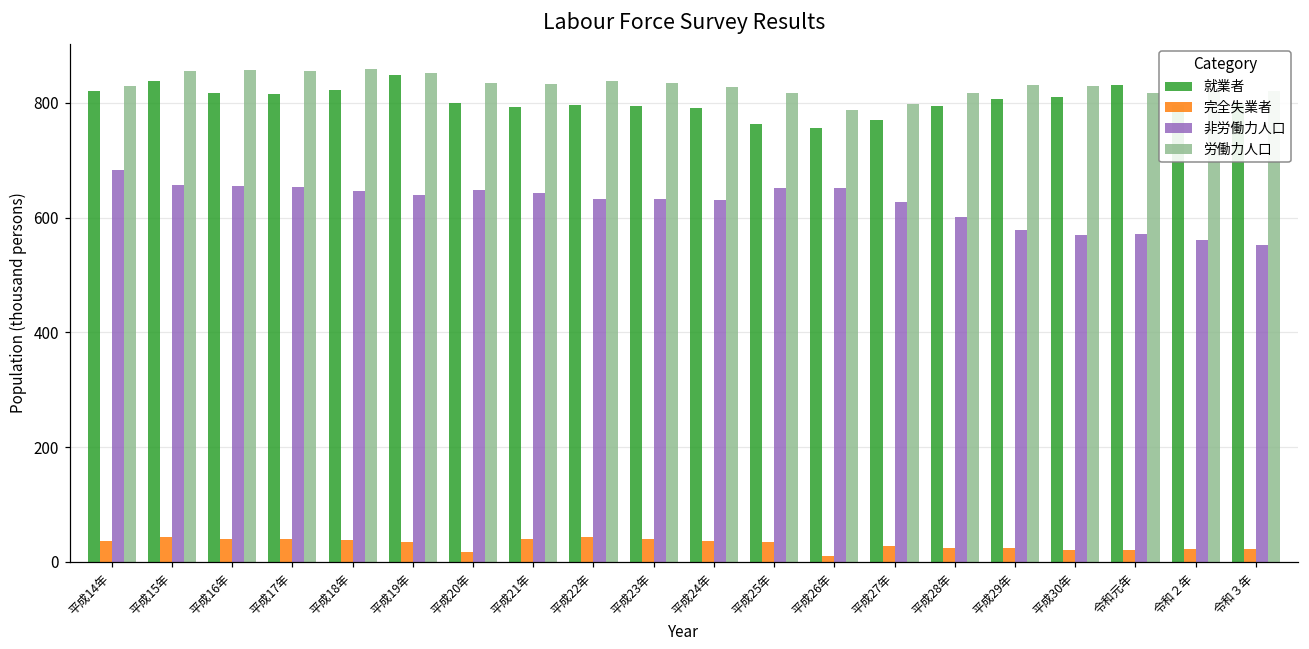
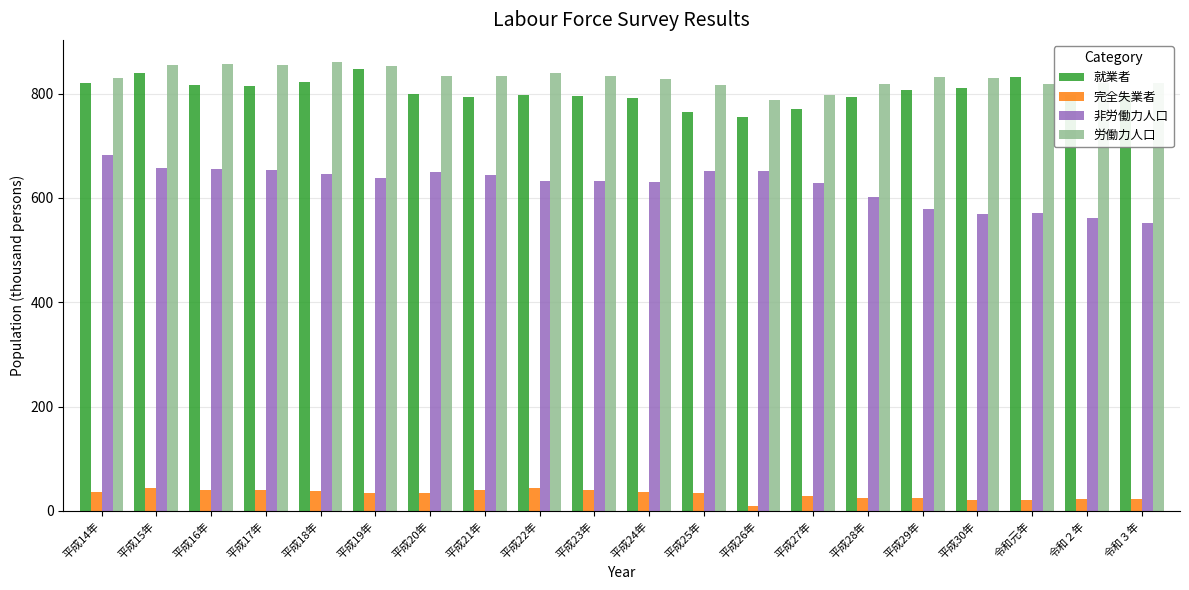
完全失業者, 平成20年: 20 -> 30
